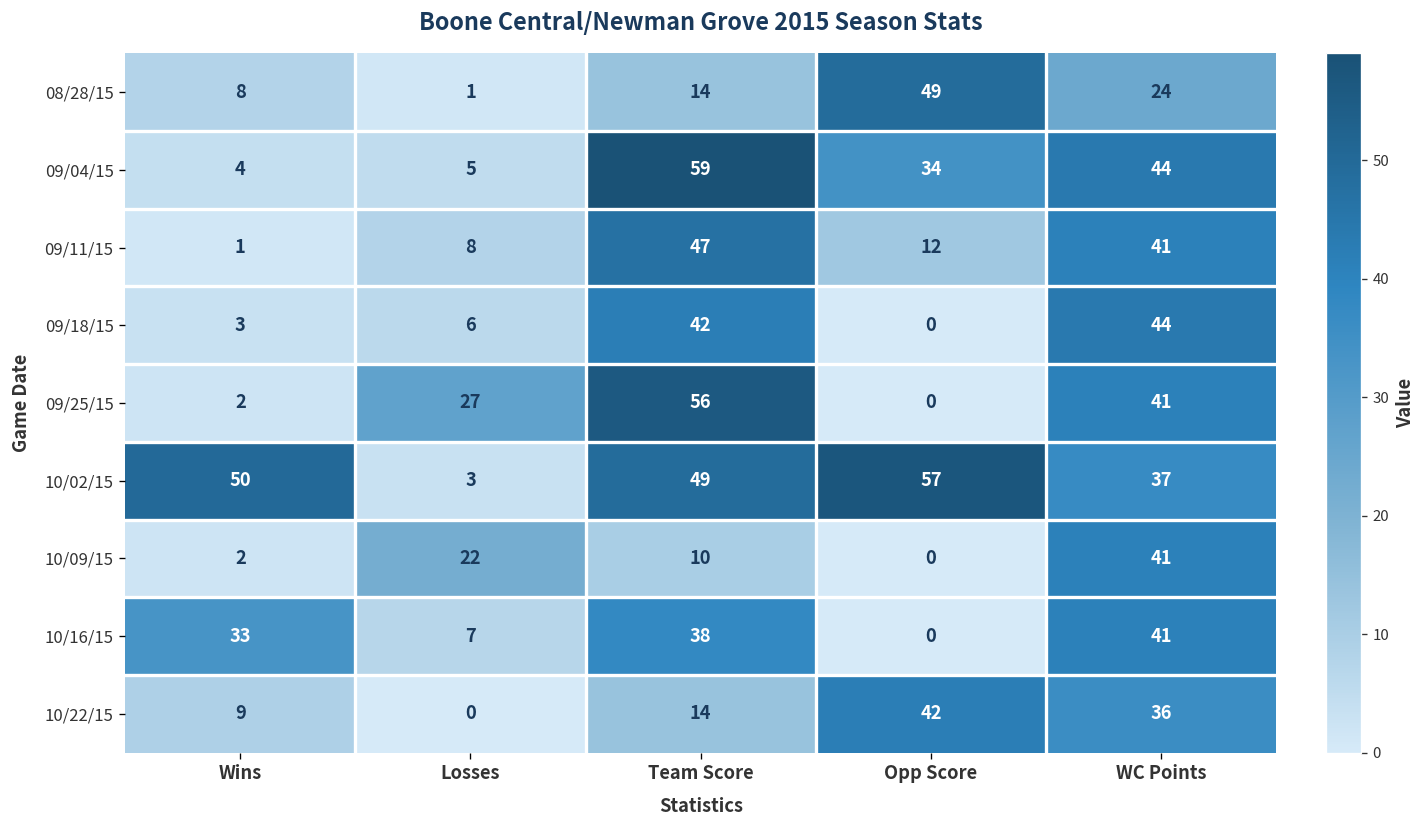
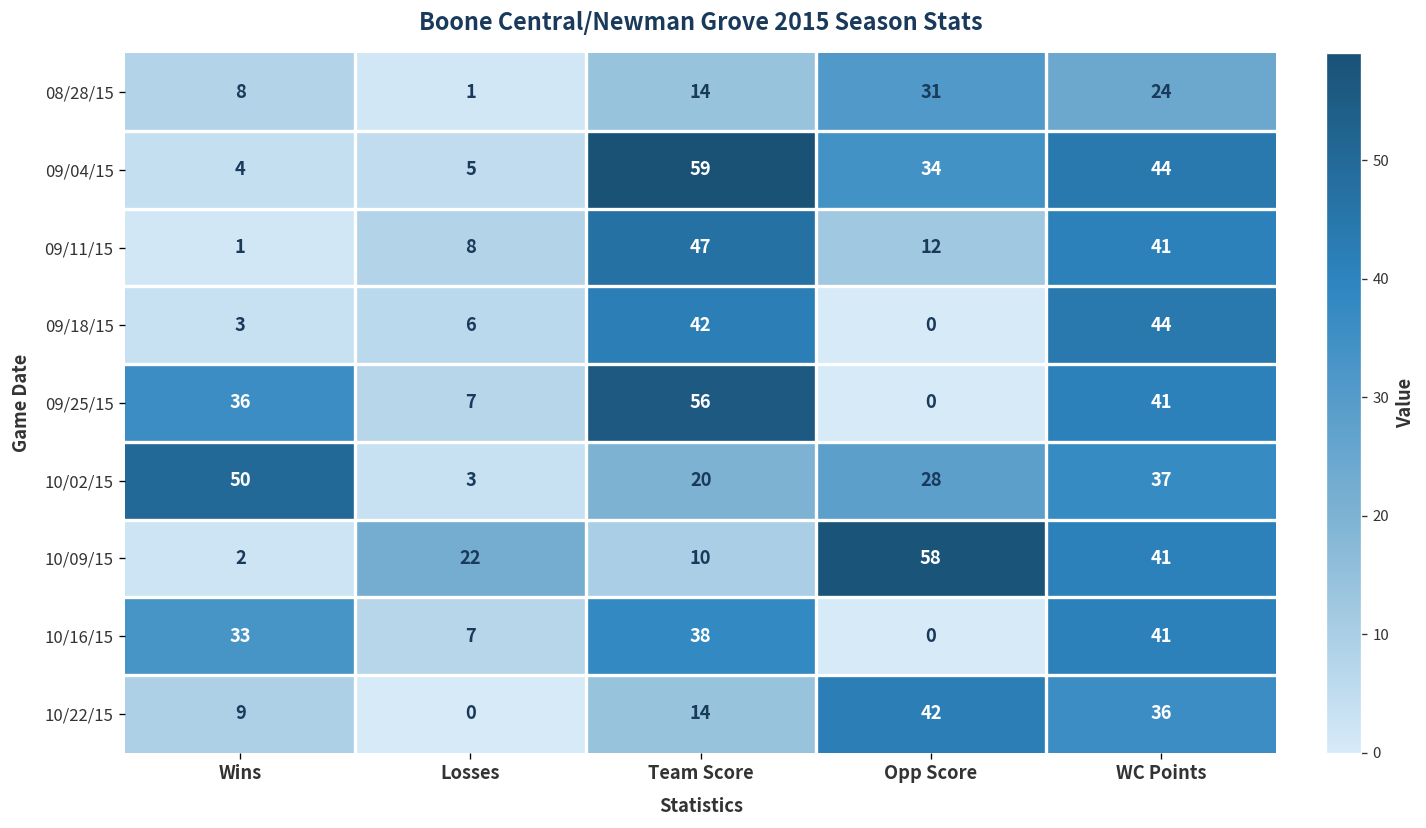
08/28/15, Opp Score: 49 -> 31
09/25/15, Wins: 2 -> 36
09/25/15, Losses: 27 -> 7
10/02/15, Team Score: 49 -> 20
10/02/15, Opp Score: 57 -> 28
10/09/15, Opp Score: 0 -> 58
